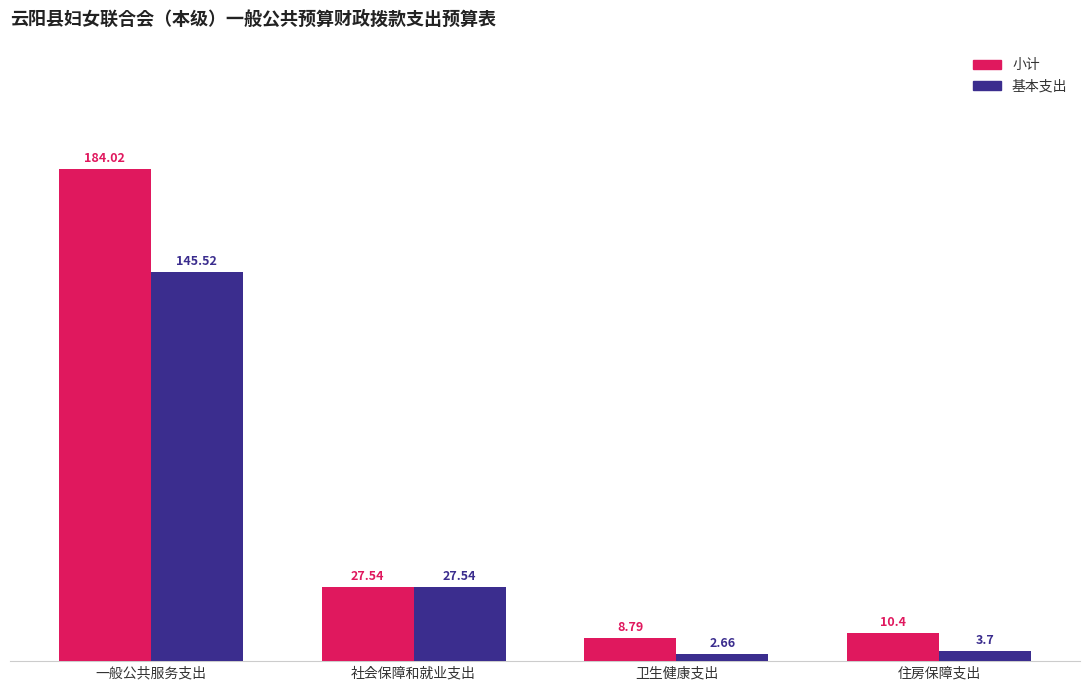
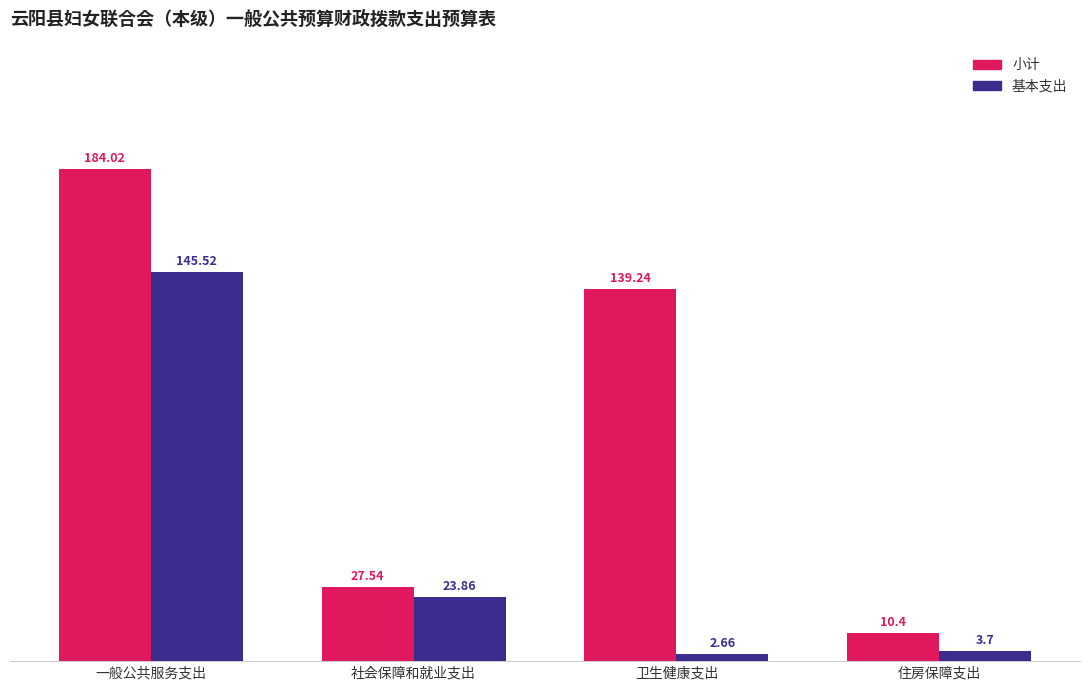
基本支出, 社会保障和就业支出: 27.54 -> 23.86
小计, 卫生健康支出: 8.79 -> 139.24
